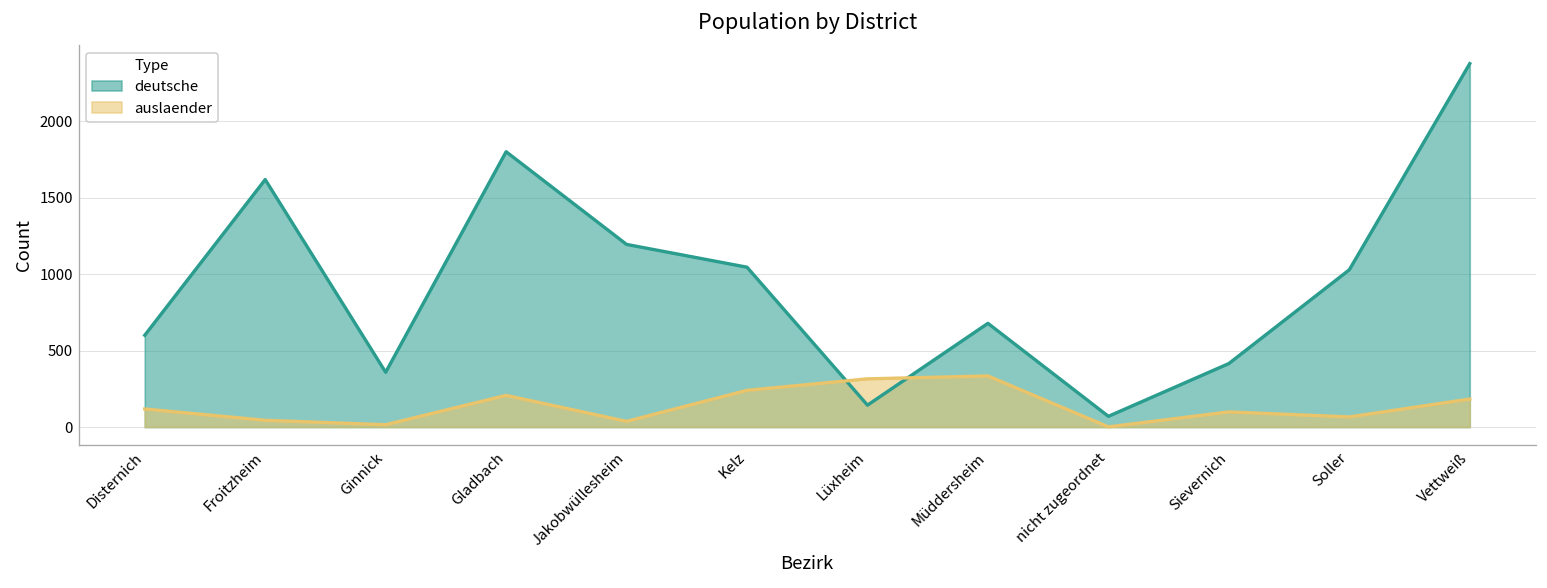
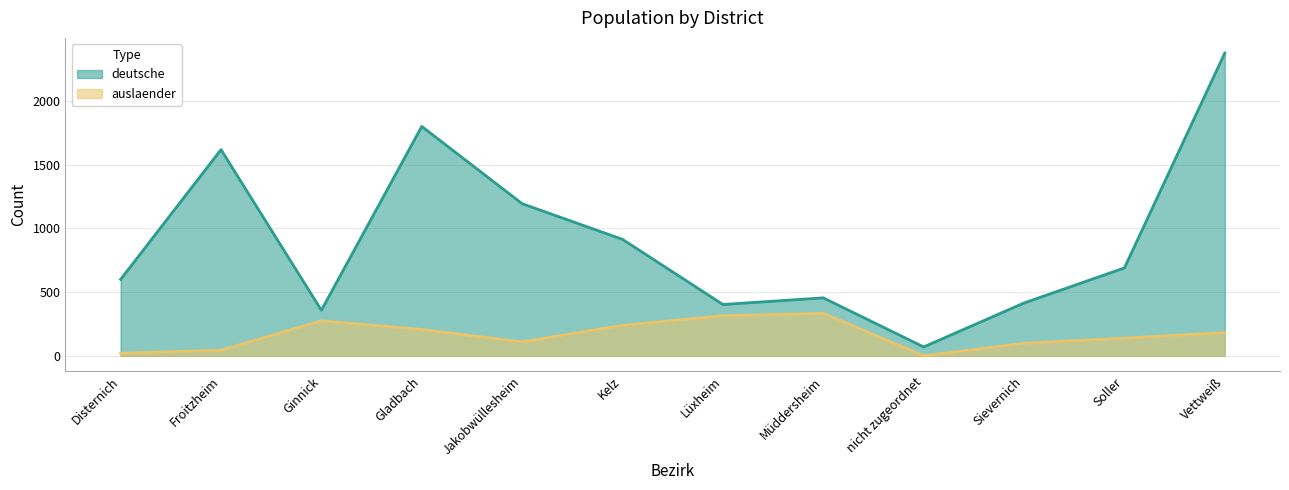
auslaender, Disternich: 120 -> 20
auslaender, Ginnick: 20 -> 280
auslaender, Jakobwüllesheim: 40 -> 110
deutsche, Kelz: 1050 -> 910
deutsche, Lüxheim: 140 -> 400
deutsche, Müddersheim: 680 -> 460
deutsche, Soller: 1030 -> 690
auslaender, Soller: 70 -> 140
